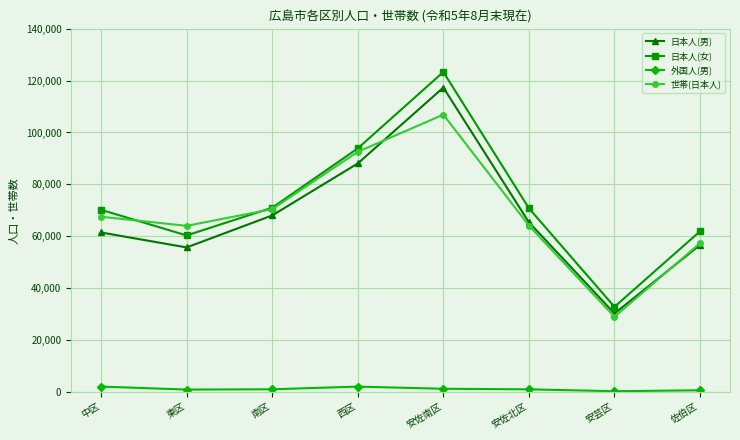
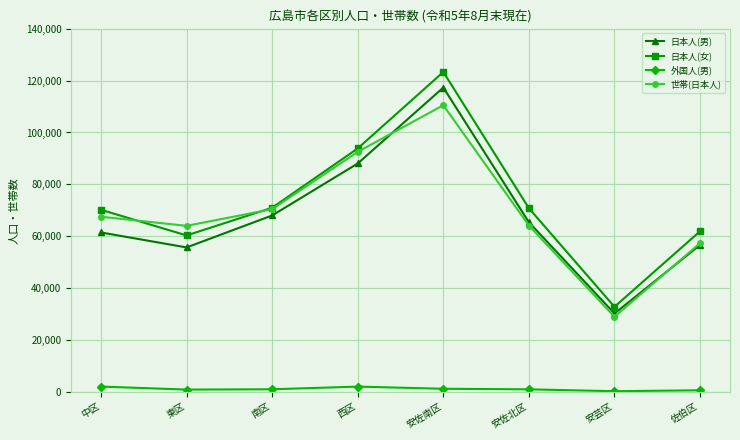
世帯(日本人), 安佐南区: 107,000 -> 111,000
